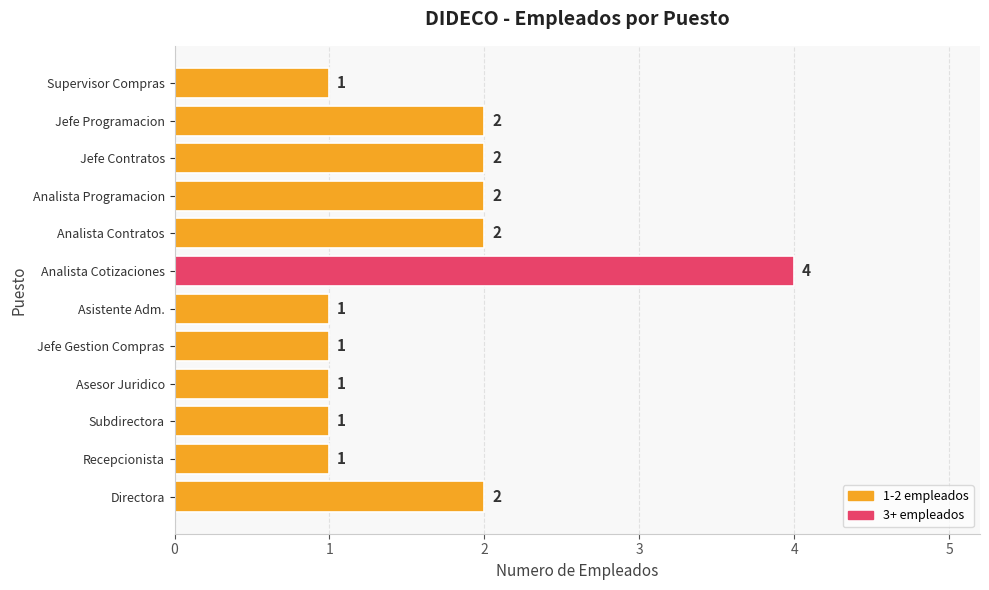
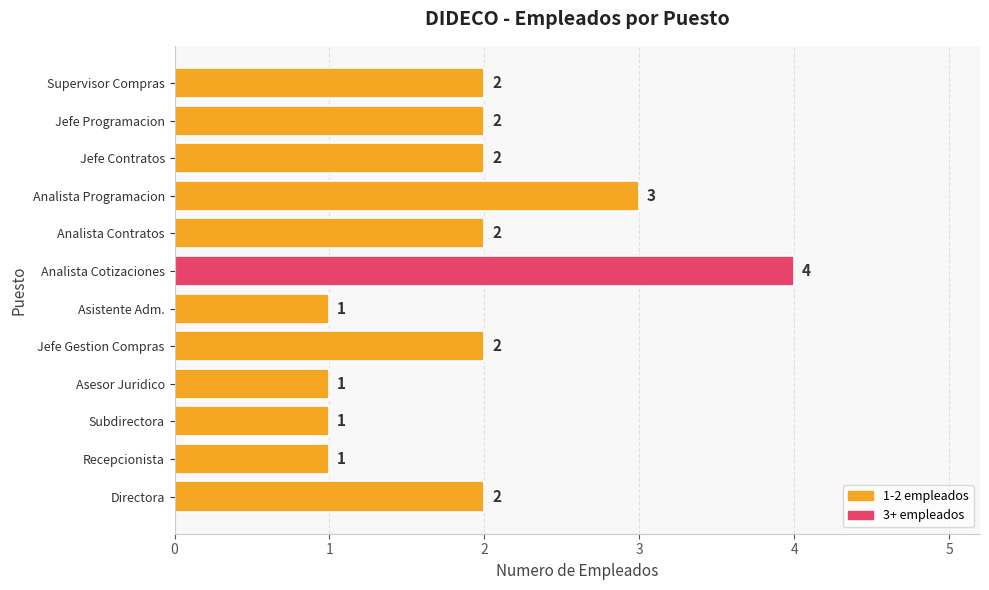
Supervisor Compras: 1 -> 2
Analista Programacion: 2 -> 3
Jefe Gestion Compras: 1 -> 2
